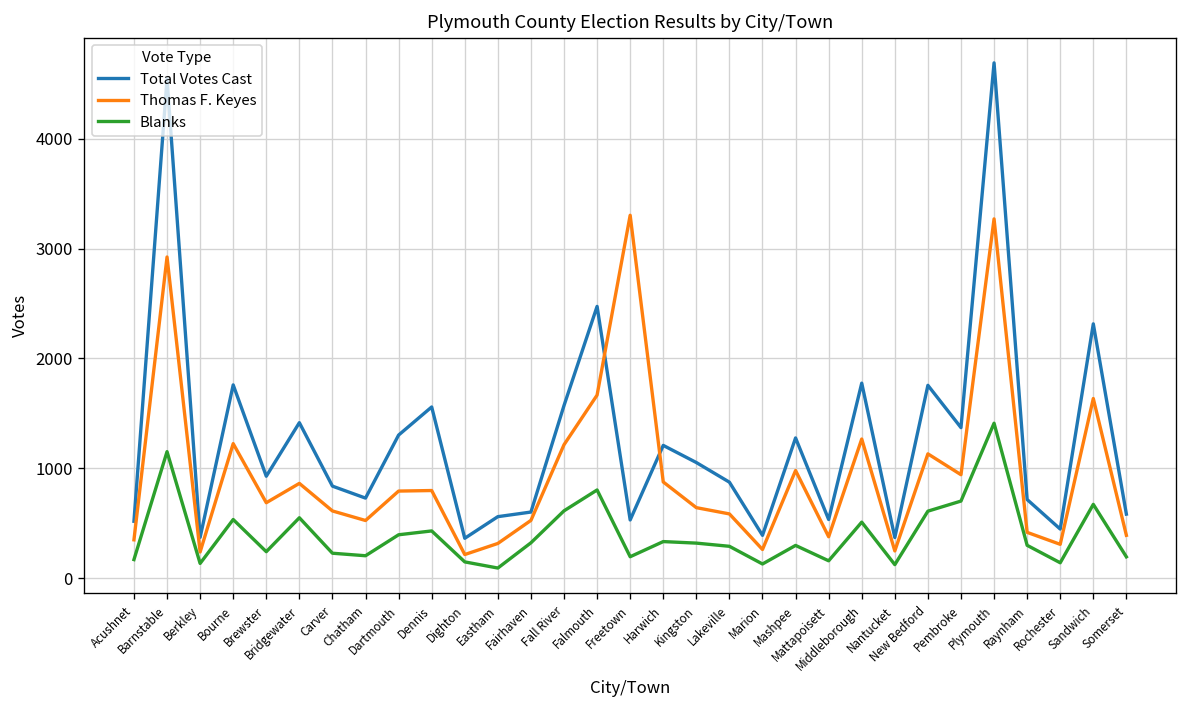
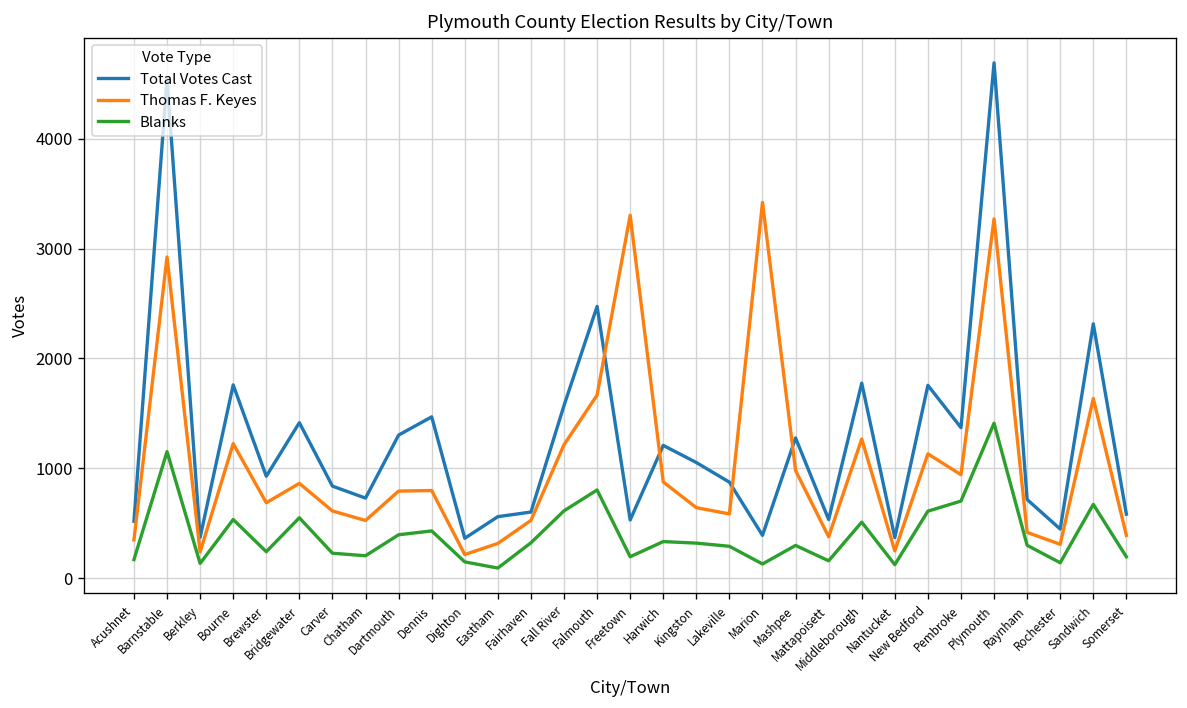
Total Votes Cast, Dennis: 1600 -> 1500
Thomas F. Keyes, Marion: 300 -> 3400
